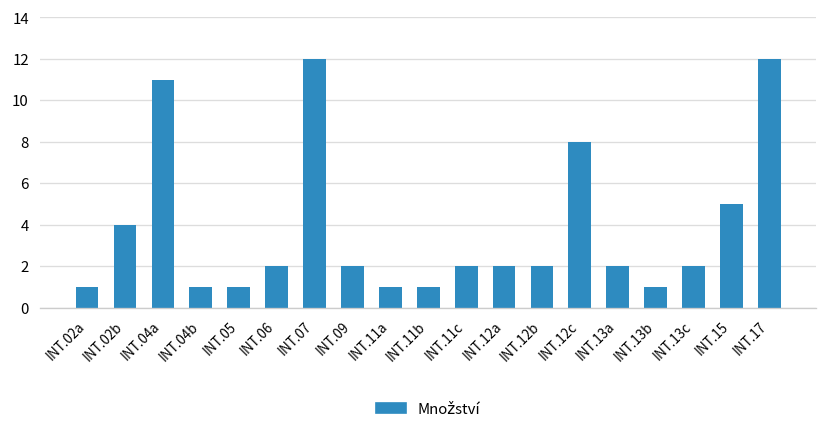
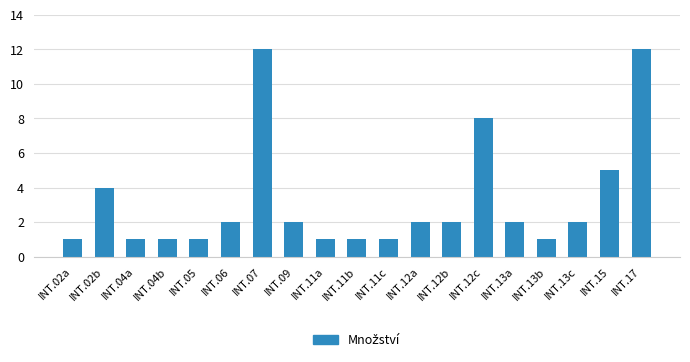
INT.04a: 11 -> 1
INT.11c: 2 -> 1
